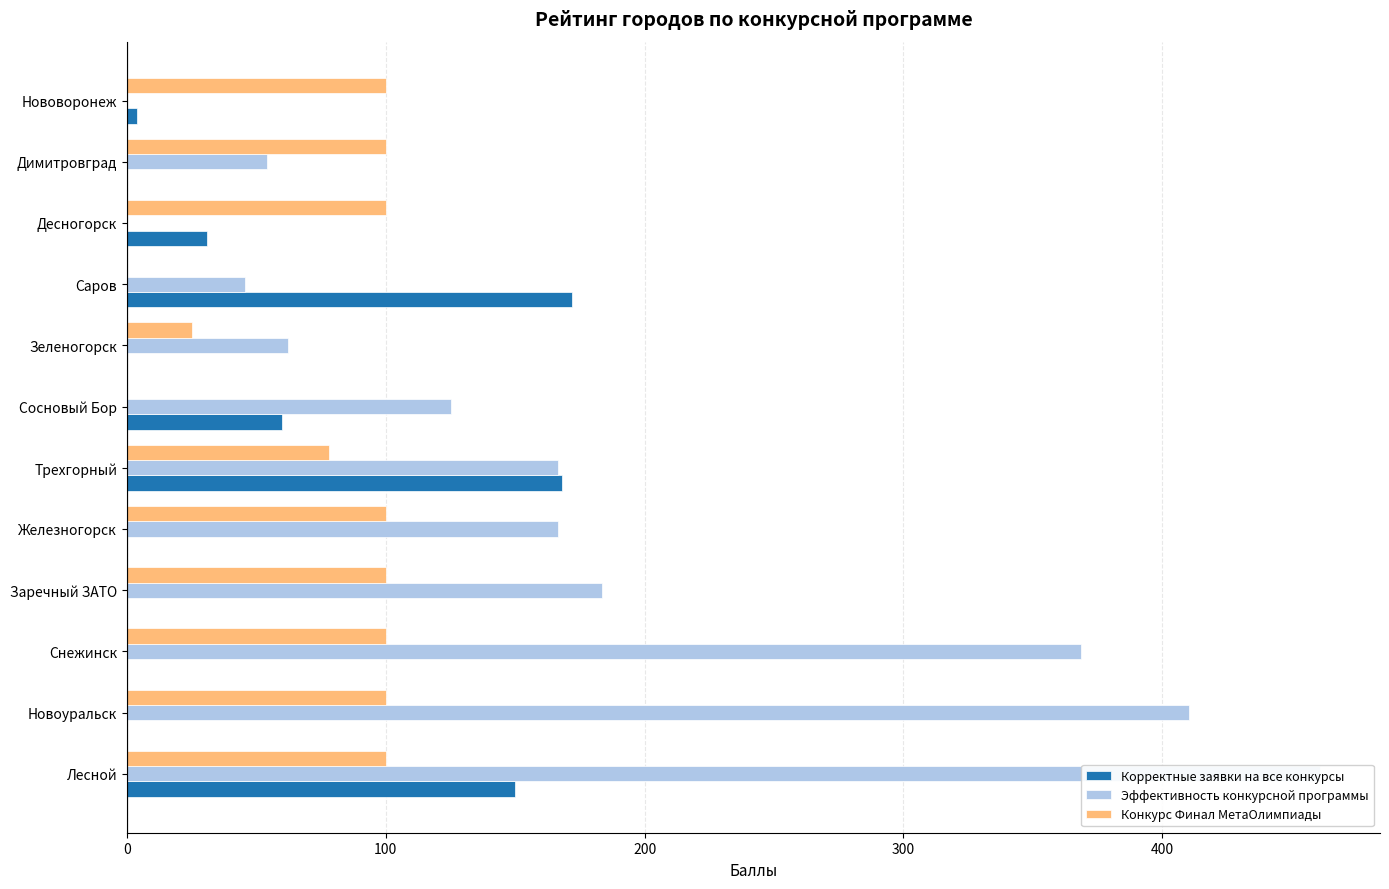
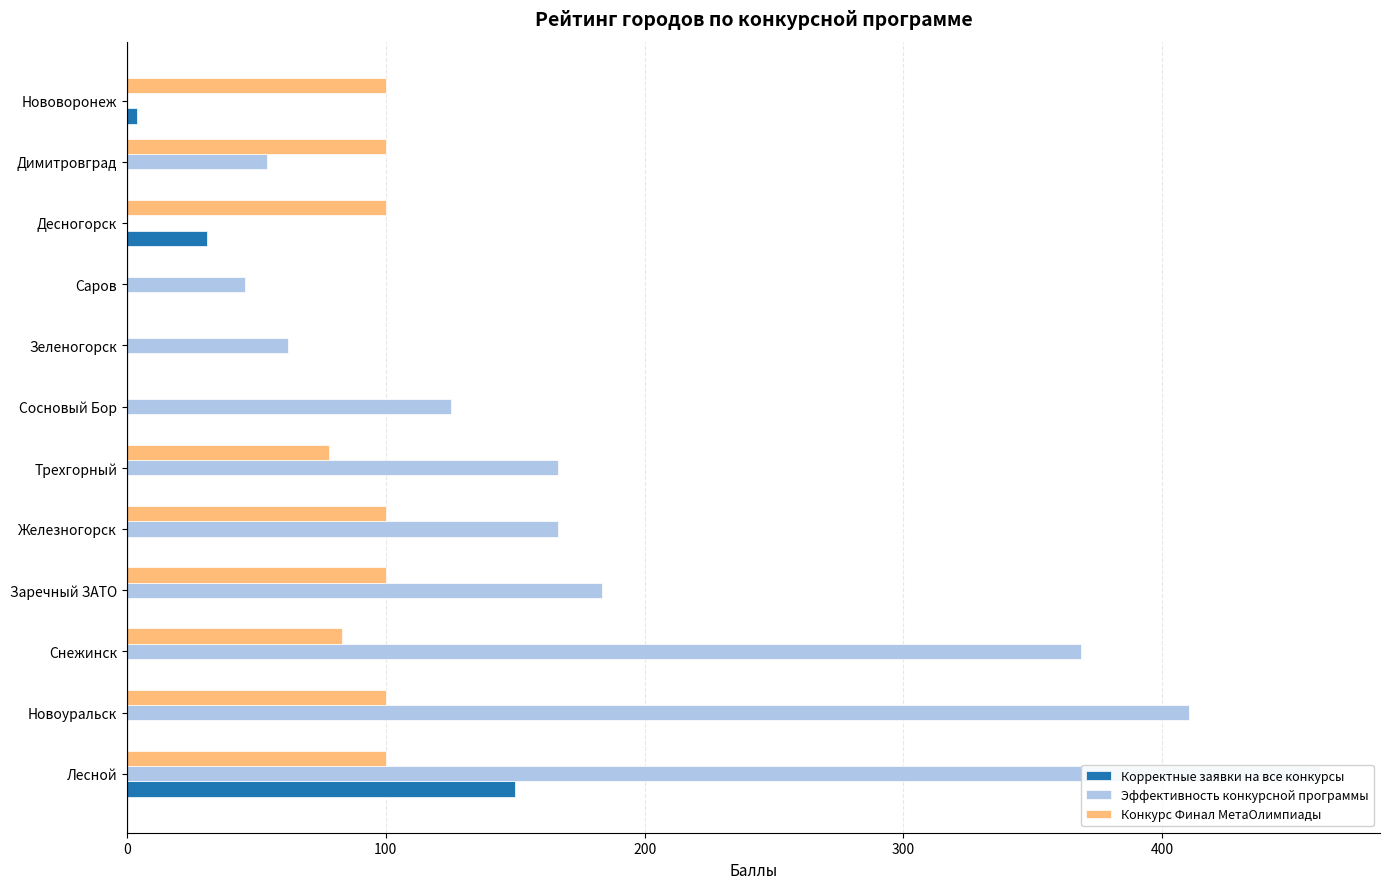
Корректные заявки на все конкурсы, Саров: 172 -> 0
Конкурс Финал МетаОлимпиады, Зеленогорск: 25 -> 0
Корректные заявки на все конкурсы, Сосновый Бор: 60 -> 0
Корректные заявки на все конкурсы, Трехгорный: 168 -> 0
Конкурс Финал МетаОлимпиады, Снежинск: 100 -> 83
